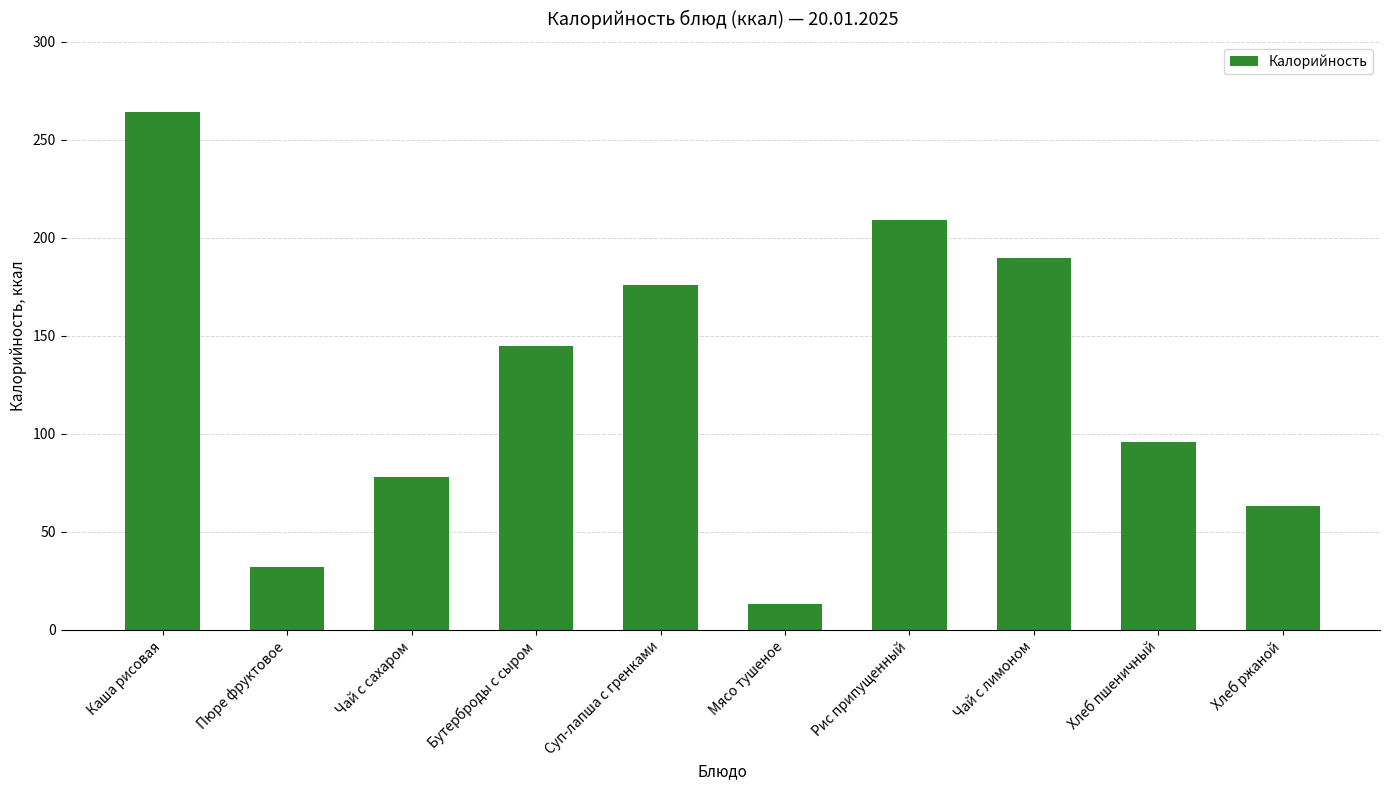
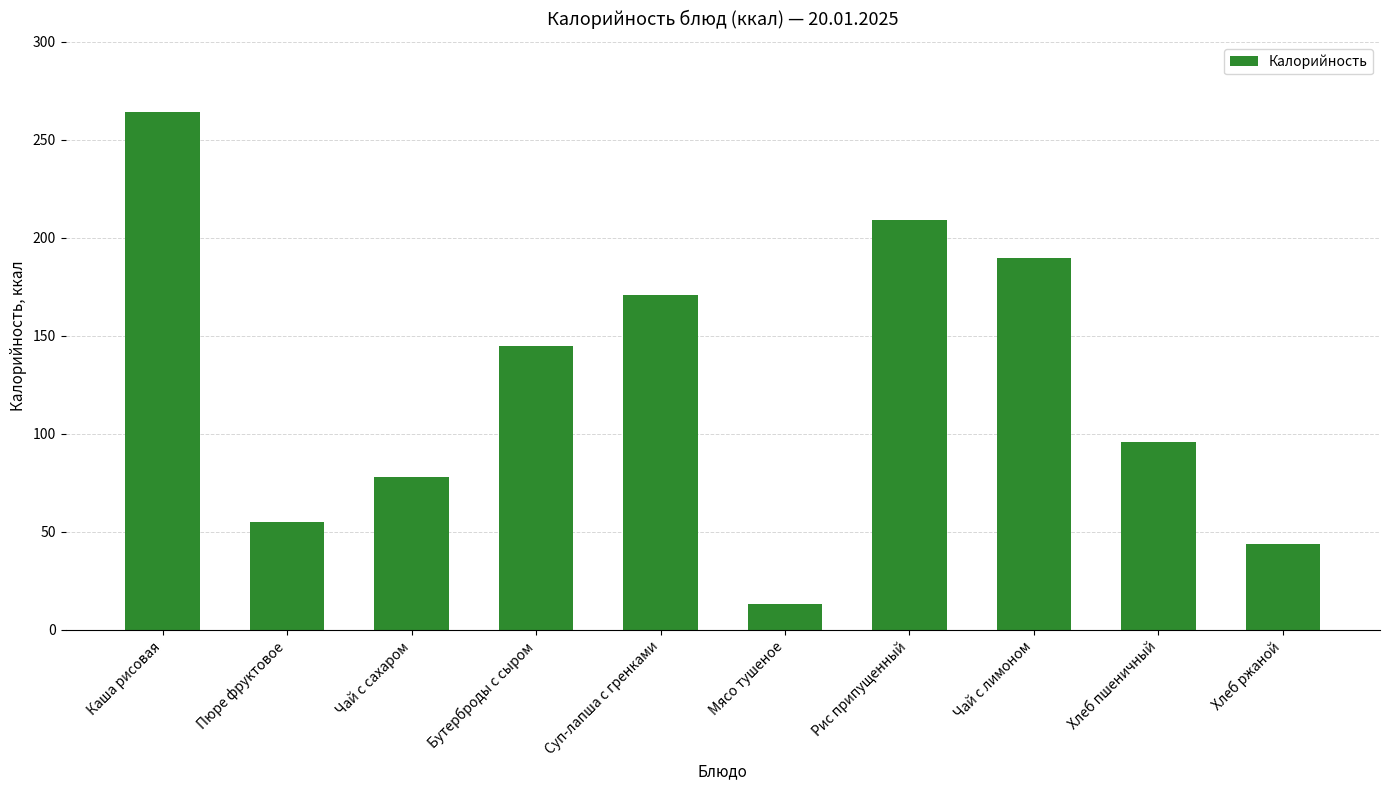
Пюре фруктовое: 32 -> 55
Суп-лапша с гренками: 176 -> 171
Хлеб ржаной: 63 -> 44
